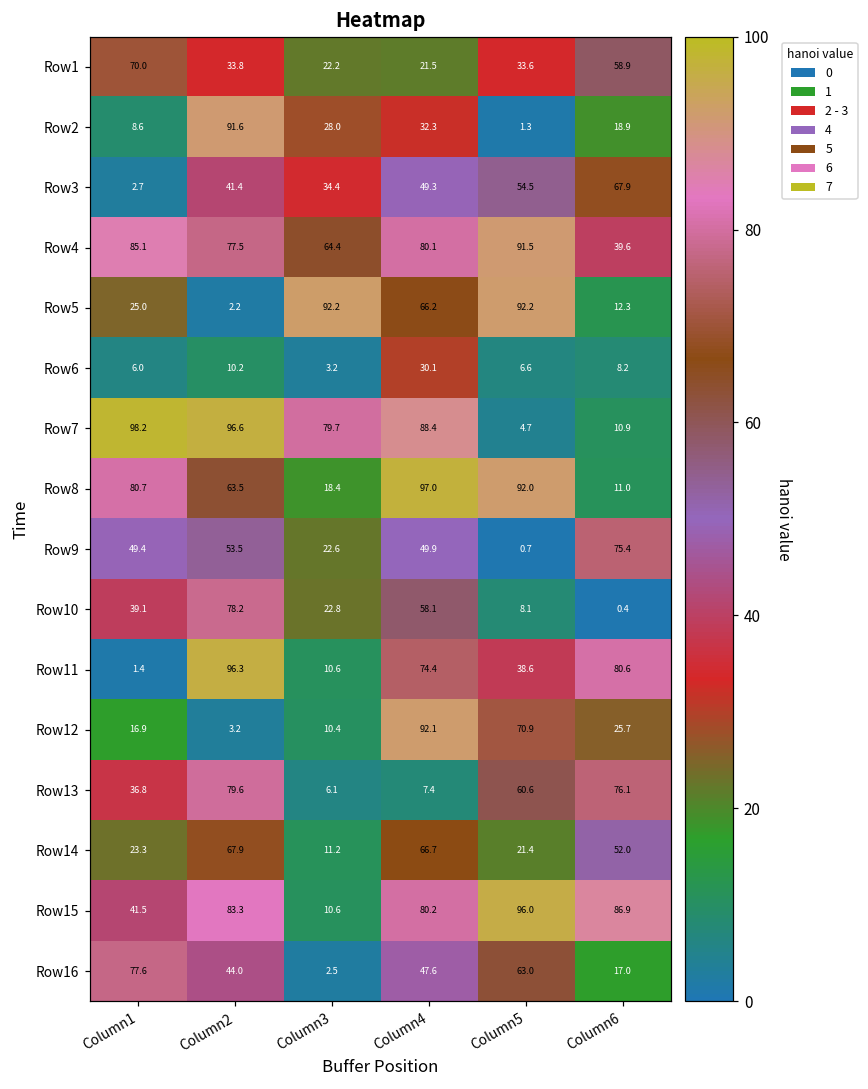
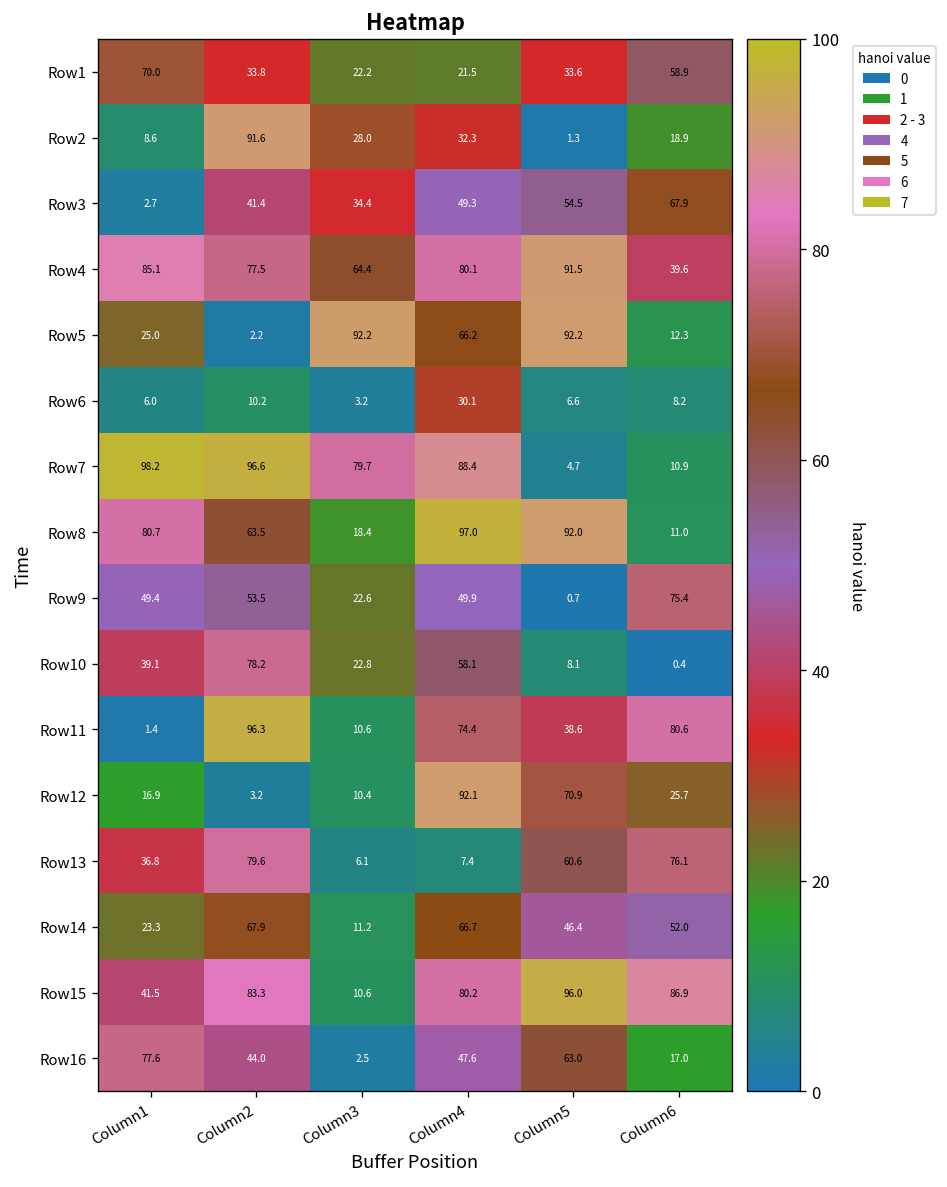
Row14, Column5: 21.4 -> 46.4
